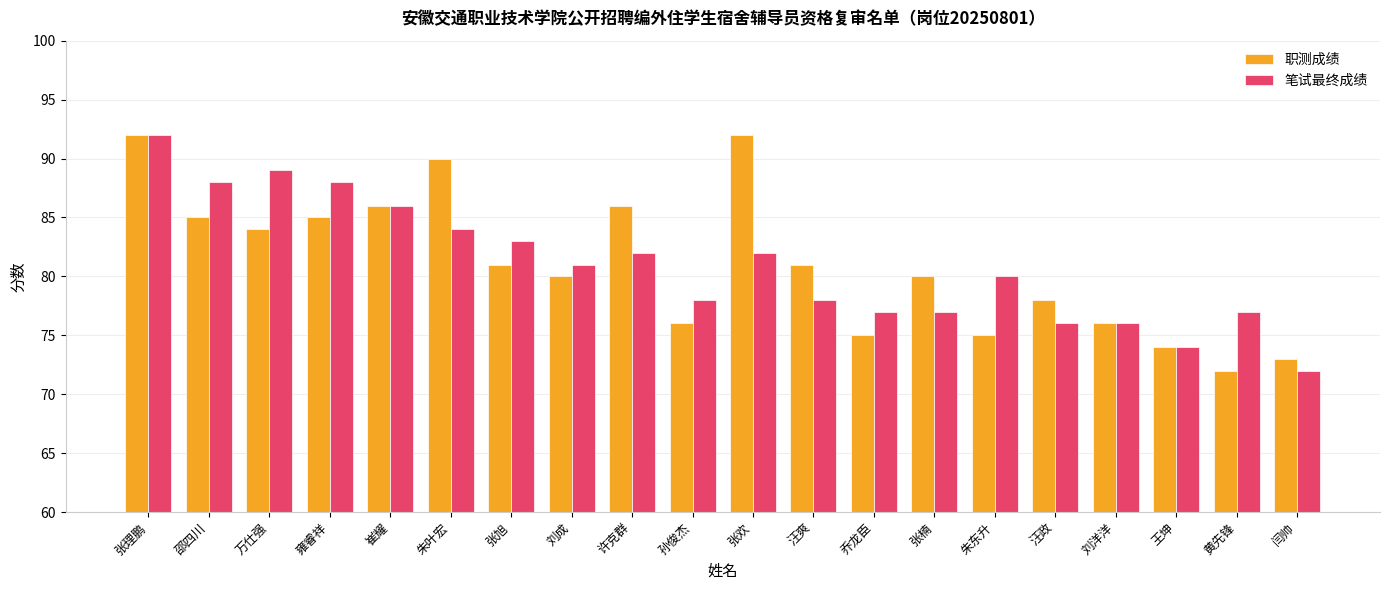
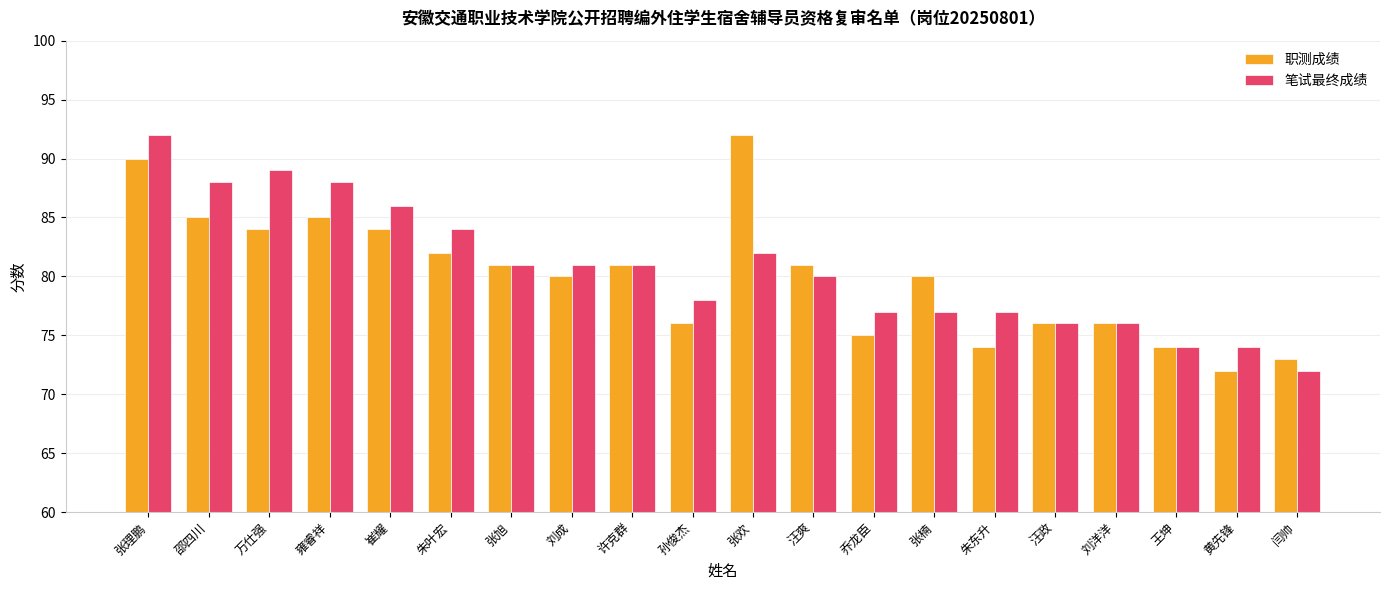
职测成绩, 张理鹏: 92 -> 90
职测成绩, 崔耀: 86 -> 84
职测成绩, 朱叶宏: 90 -> 82
笔试最终成绩, 张旭: 83 -> 81
职测成绩, 许克群: 86 -> 81
笔试最终成绩, 许克群: 82 -> 81
笔试最终成绩, 汪爽: 78 -> 80
职测成绩, 朱东升: 75 -> 74
笔试最终成绩, 朱东升: 80 -> 77
职测成绩, 汪政: 78 -> 76
笔试最终成绩, 黄先锋: 77 -> 74
